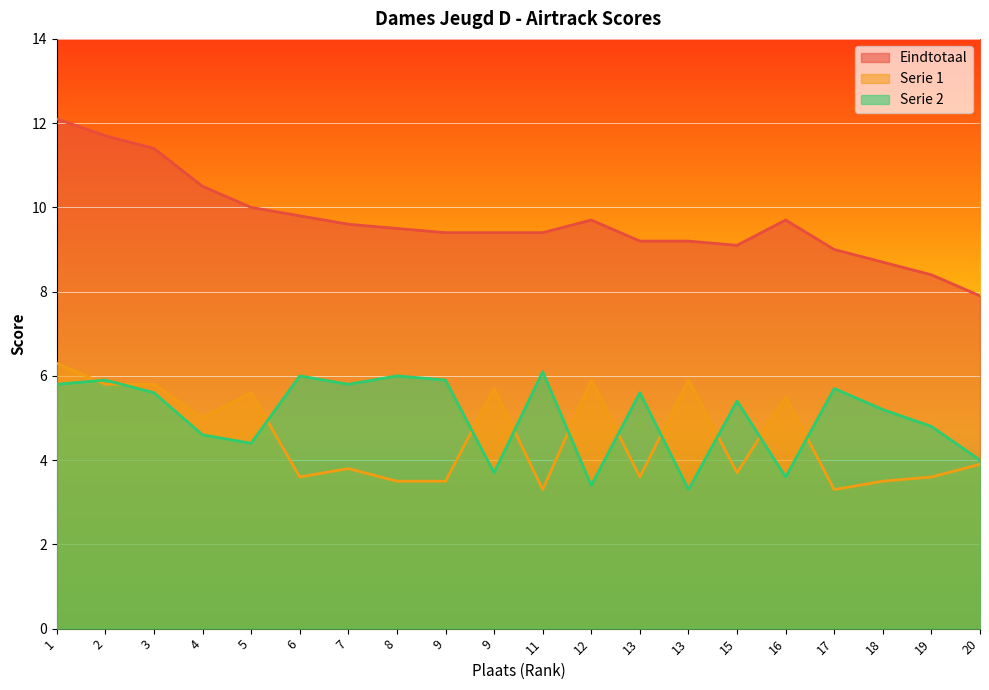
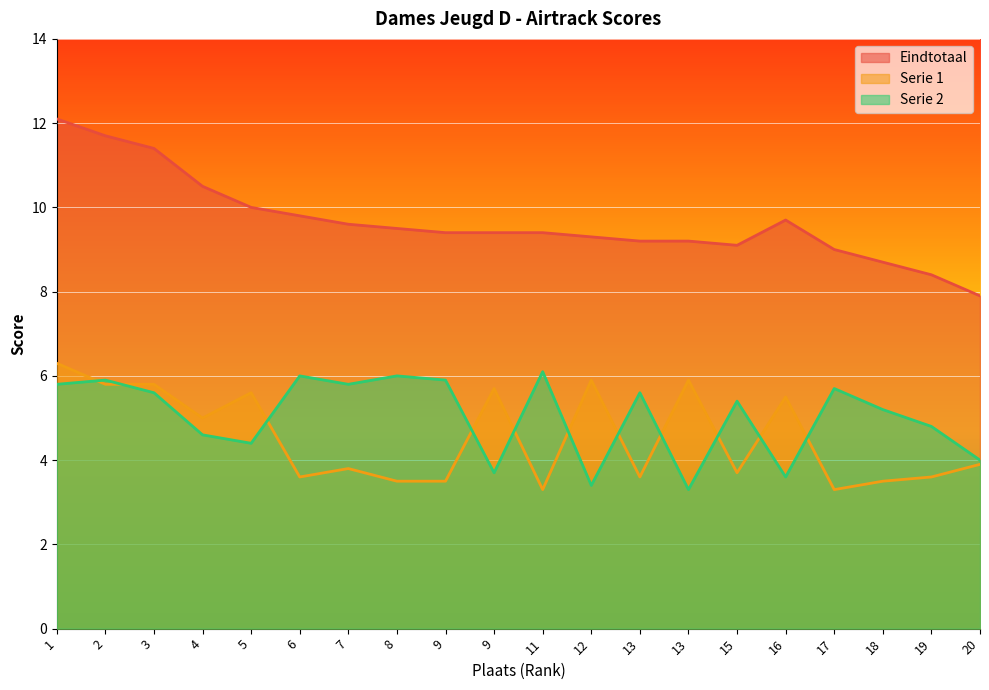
Eindtotaal, 12: 9.7 -> 9.3
